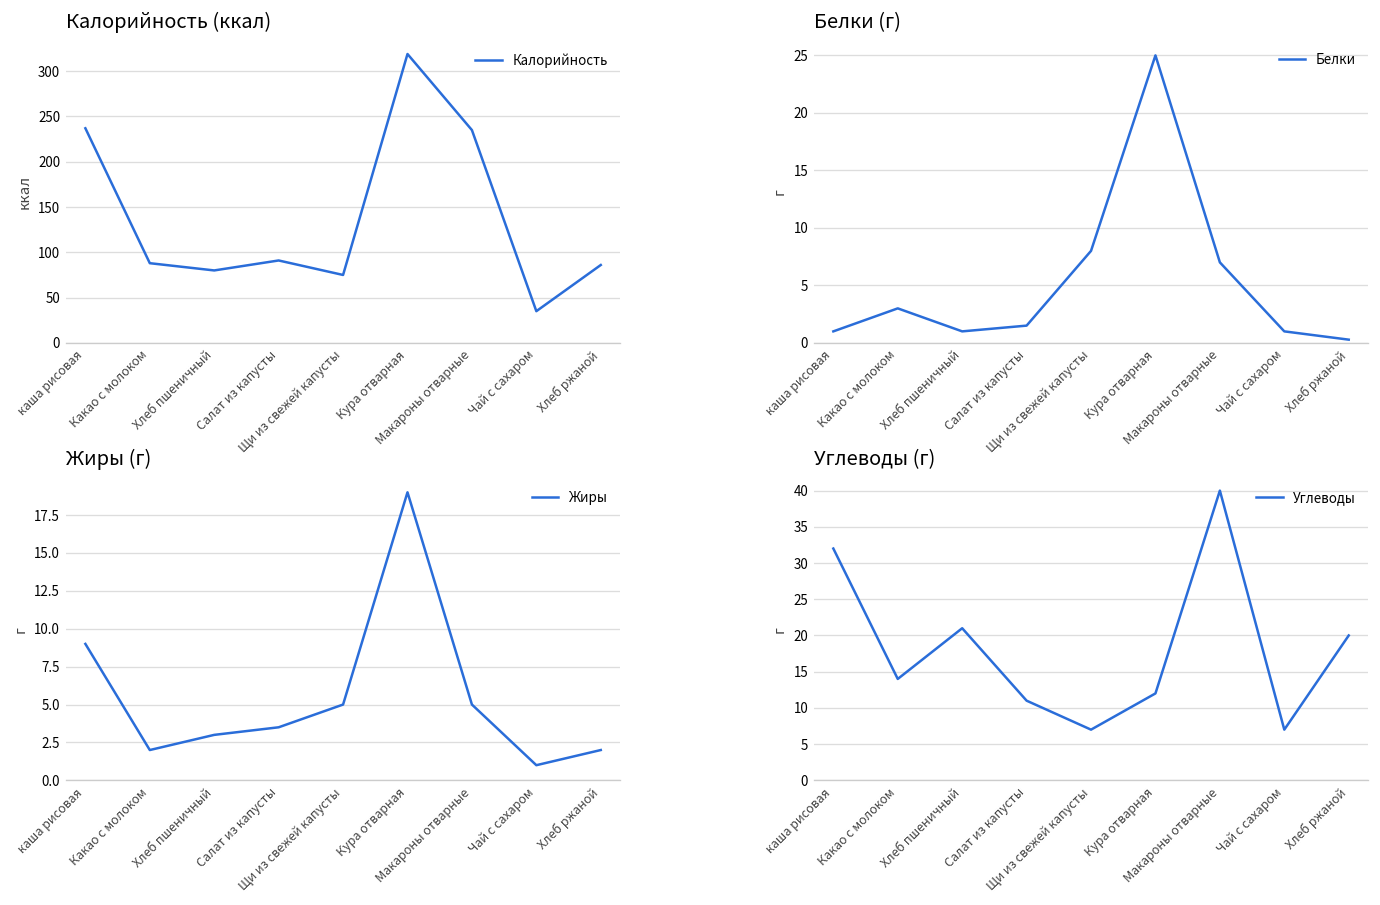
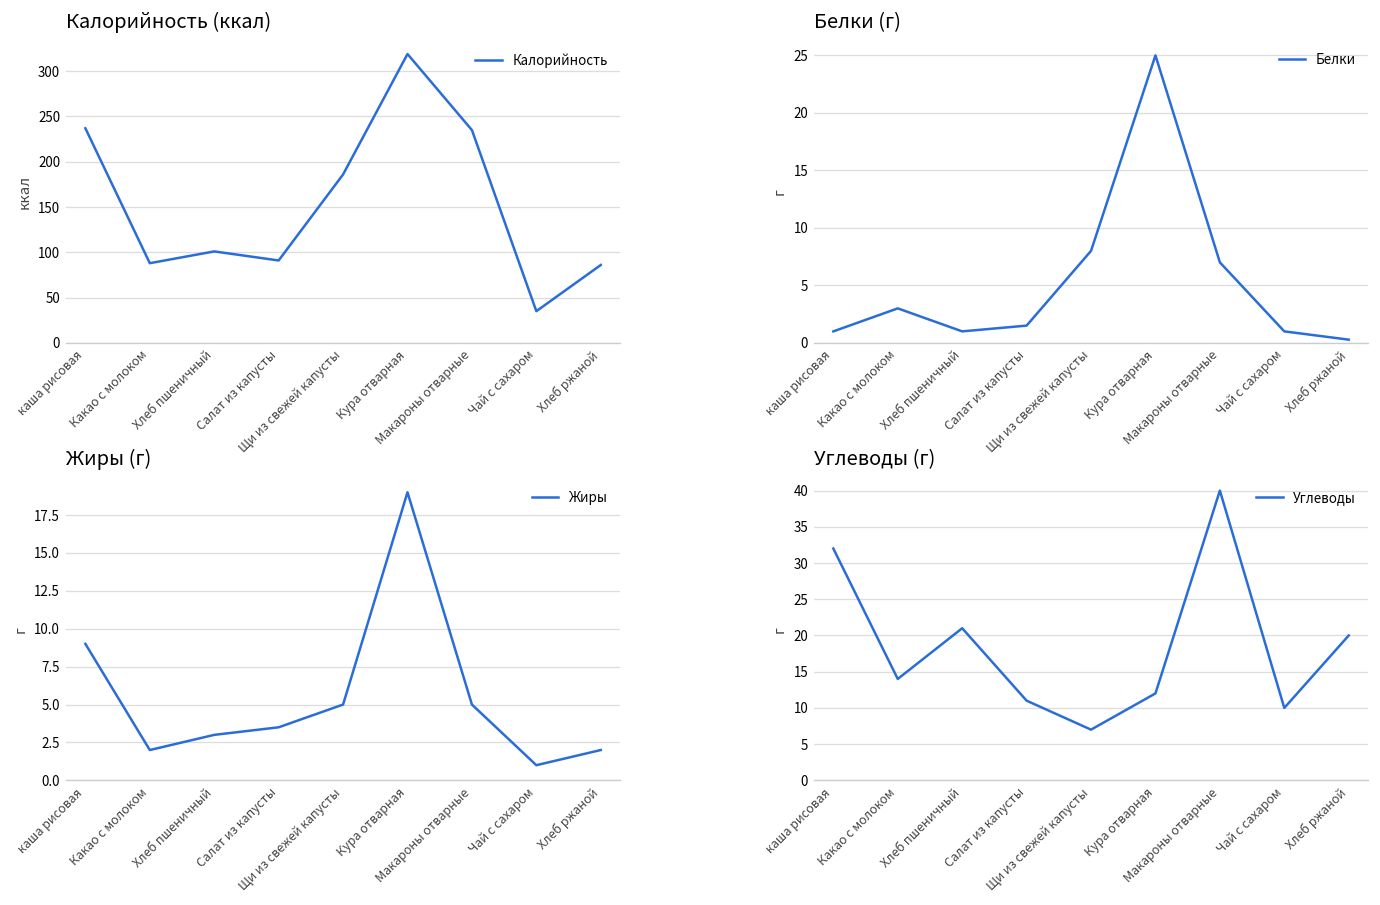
Калорийность (ккал), Хлеб пшеничный: 80 -> 100
Калорийность (ккал), Щи из свежей капусты: 80 -> 190
Углеводы (г), Чай с сахаром: 7 -> 10
